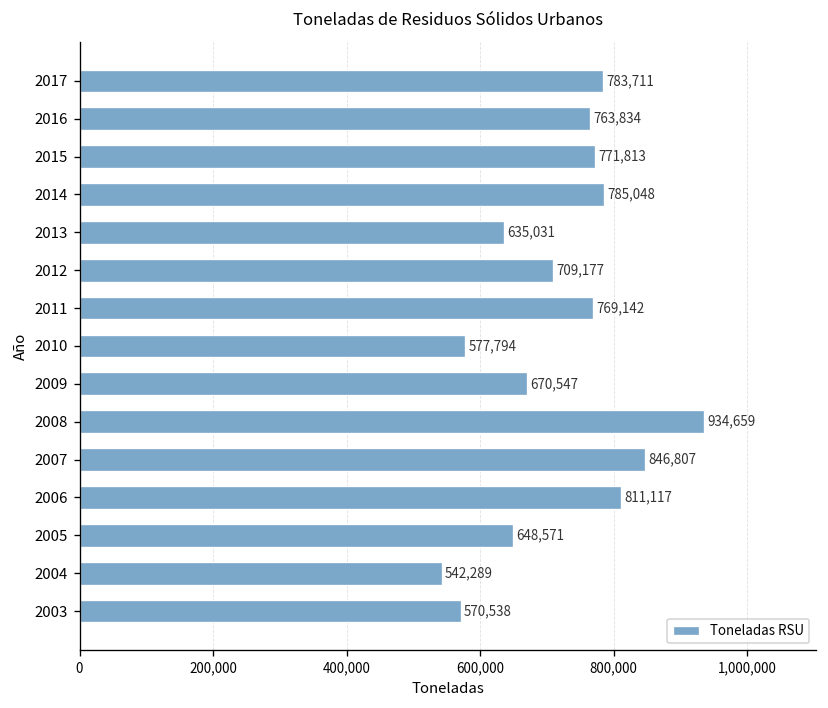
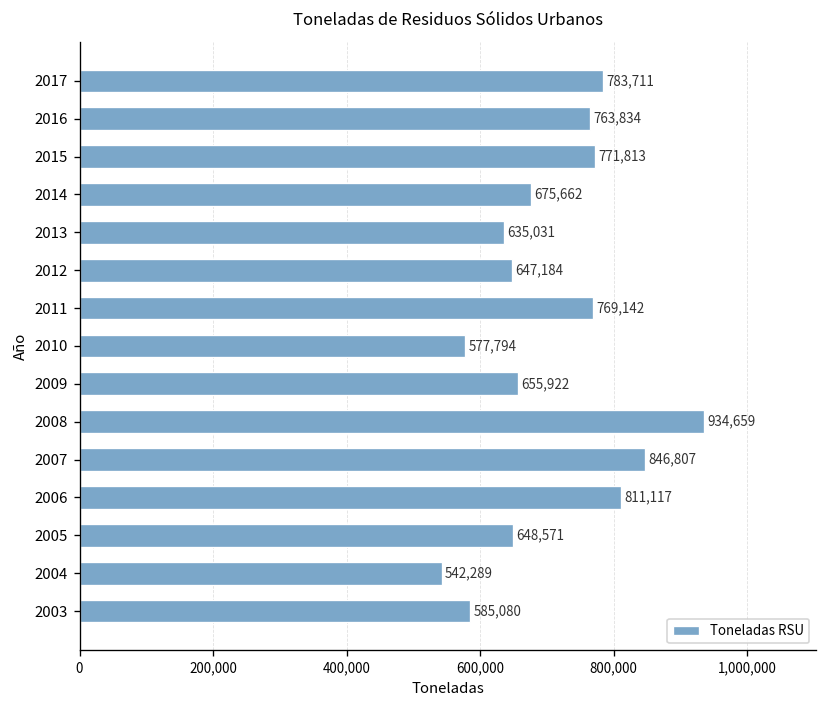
2014: 785,048 -> 675,662
2012: 709,177 -> 647,184
2009: 670,547 -> 655,922
2003: 570,538 -> 585,080
